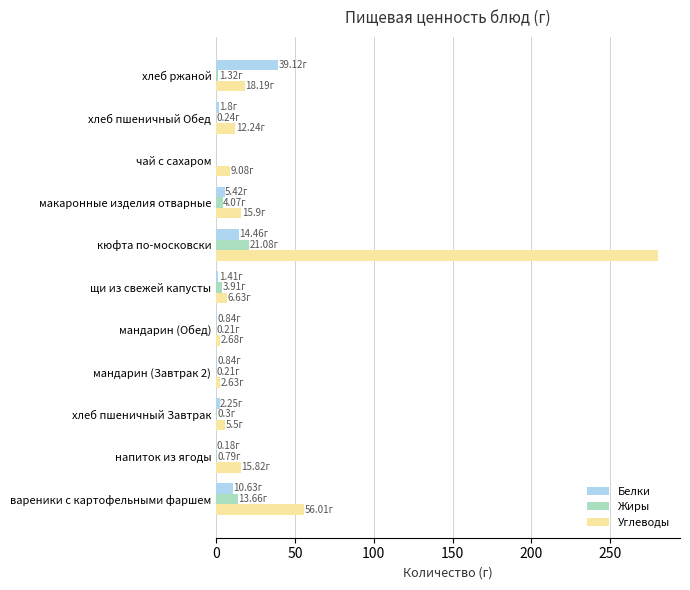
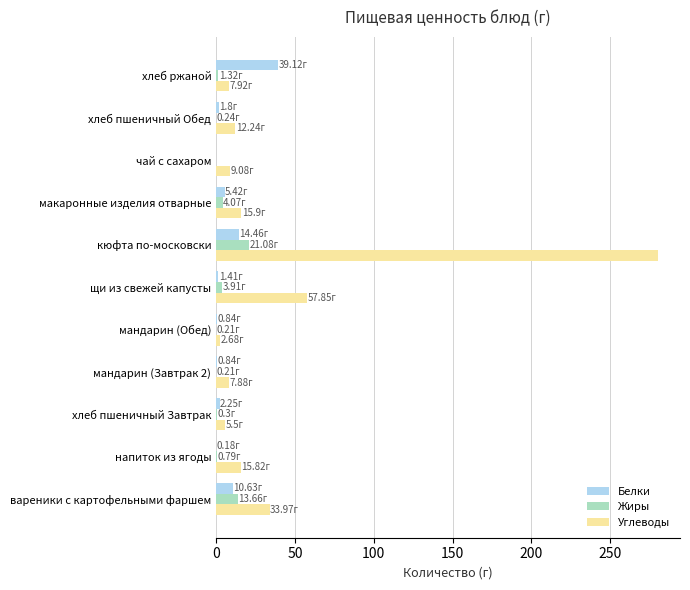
Углеводы, хлеб ржаной: 18.19г -> 7.92г
Углеводы, щи из свежей капусты: 6.63г -> 57.85г
Углеводы, мандарин (Завтрак 2): 2.63г -> 7.88г
Углеводы, вареники с картофельными фаршем: 56.01г -> 33.97г
